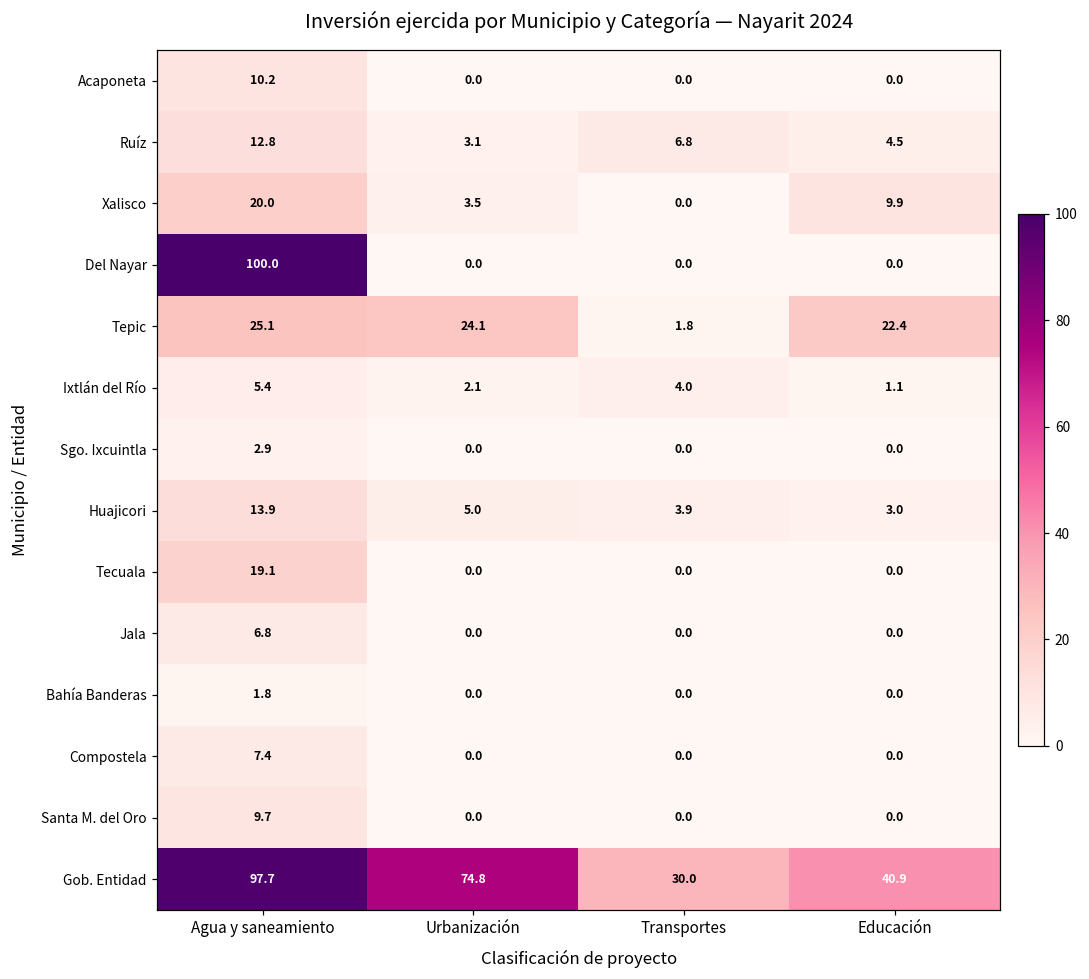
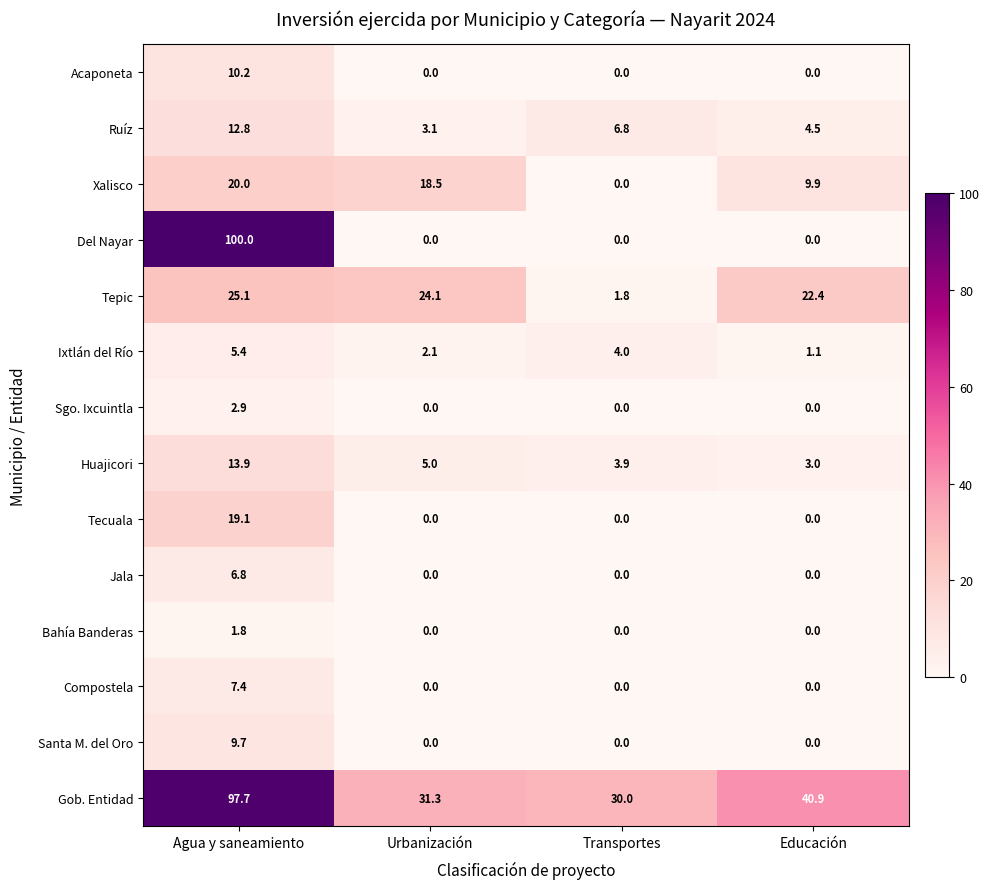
Xalisco, Urbanización: 3.5 -> 18.5
Gob. Entidad, Urbanización: 74.8 -> 31.3
